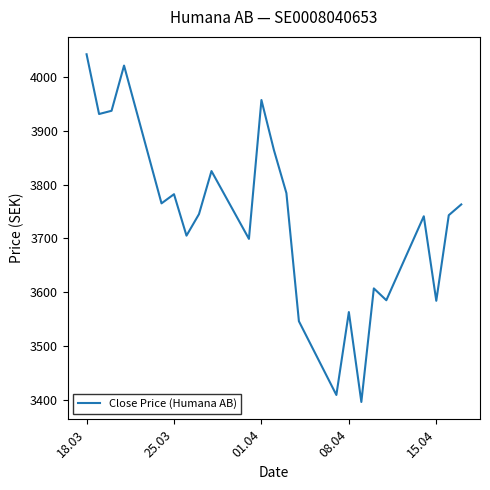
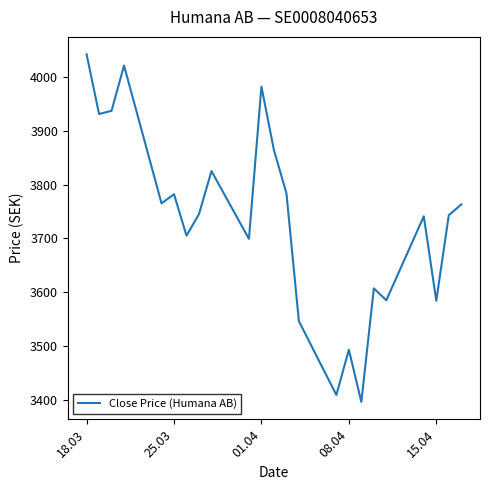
01.04: 3960 -> 3980
08.04: 3560 -> 3490
